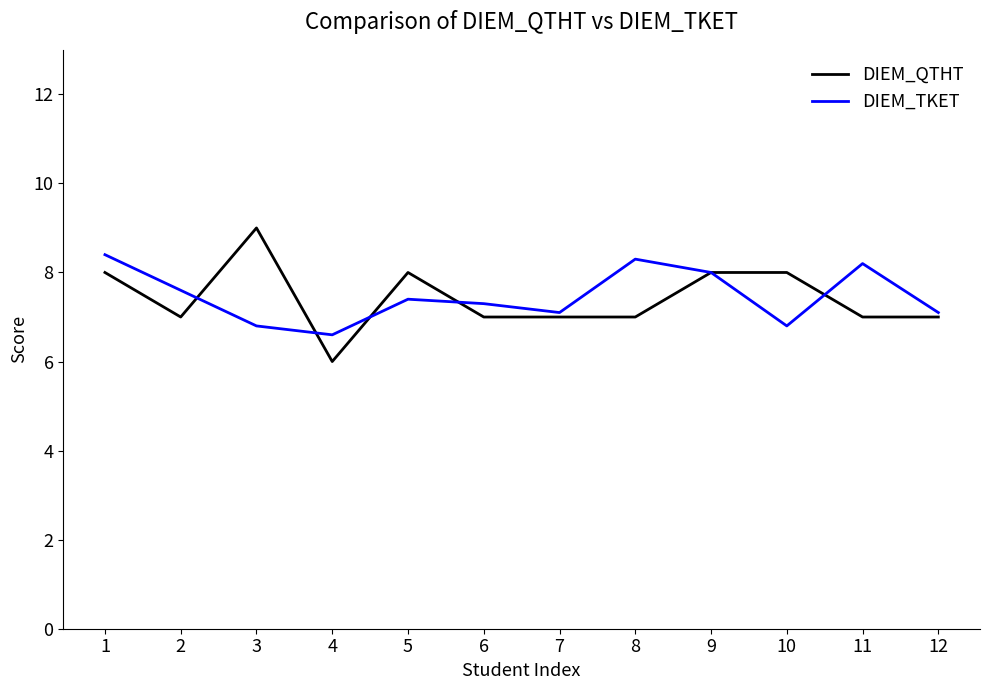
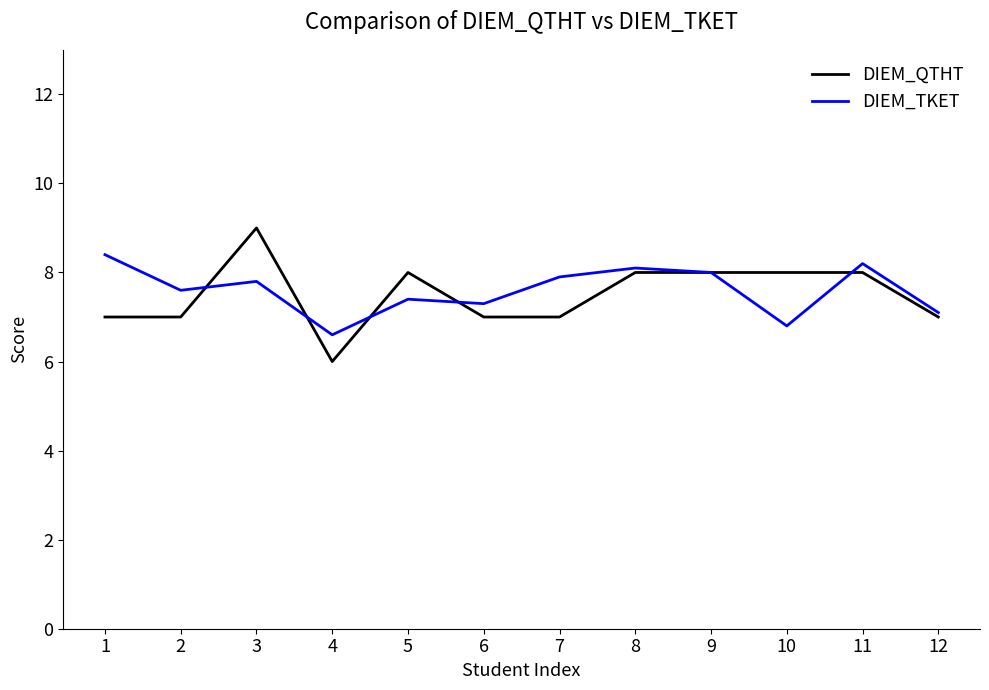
DIEM_QTHT, 1: 8 -> 7
DIEM_TKET, 3: 6.8 -> 7.8
DIEM_TKET, 7: 7.1 -> 7.9
DIEM_QTHT, 8: 7 -> 8
DIEM_TKET, 8: 8.3 -> 8.1
DIEM_QTHT, 11: 7 -> 8
